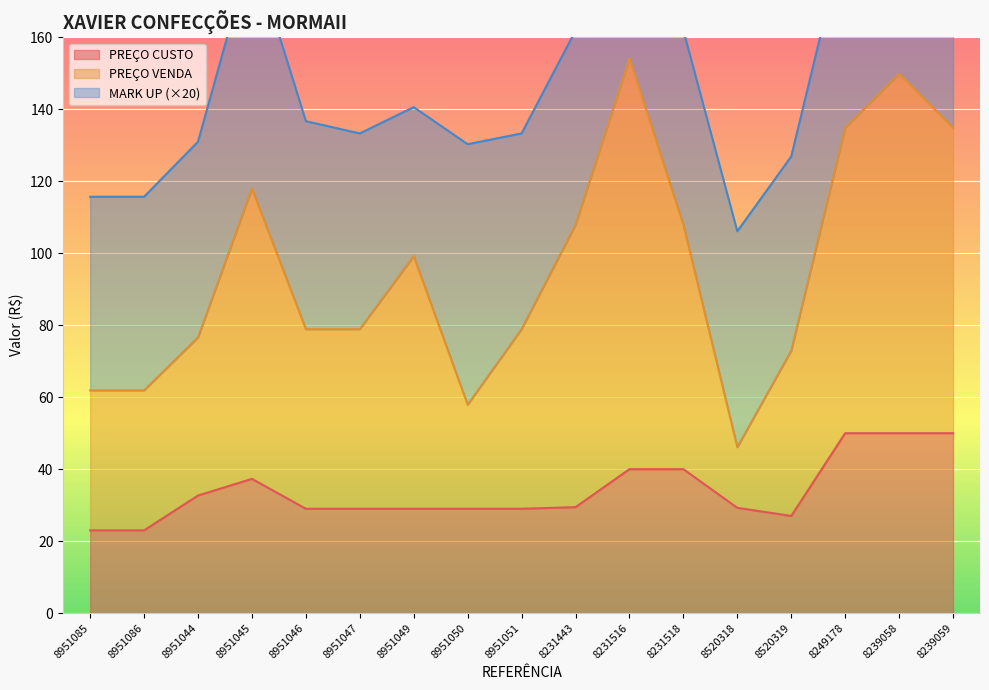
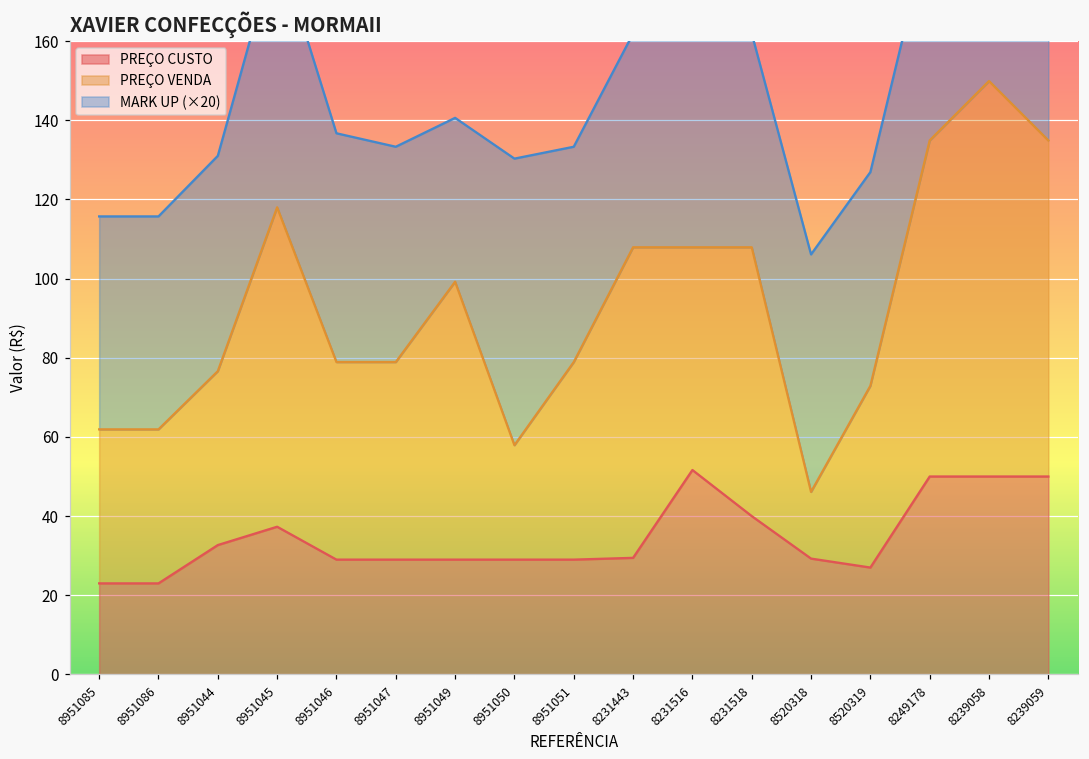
PREÇO CUSTO, 8231516: 40 -> 52
PREÇO VENDA, 8231516: 154 -> 108
